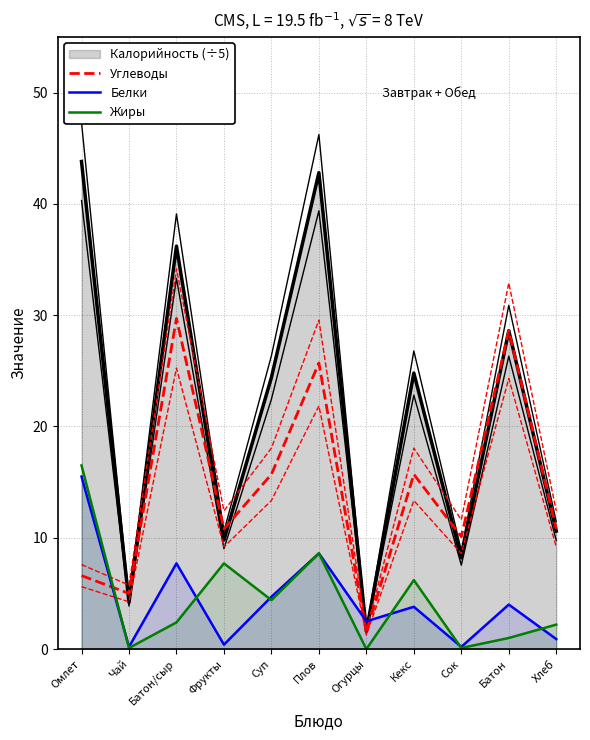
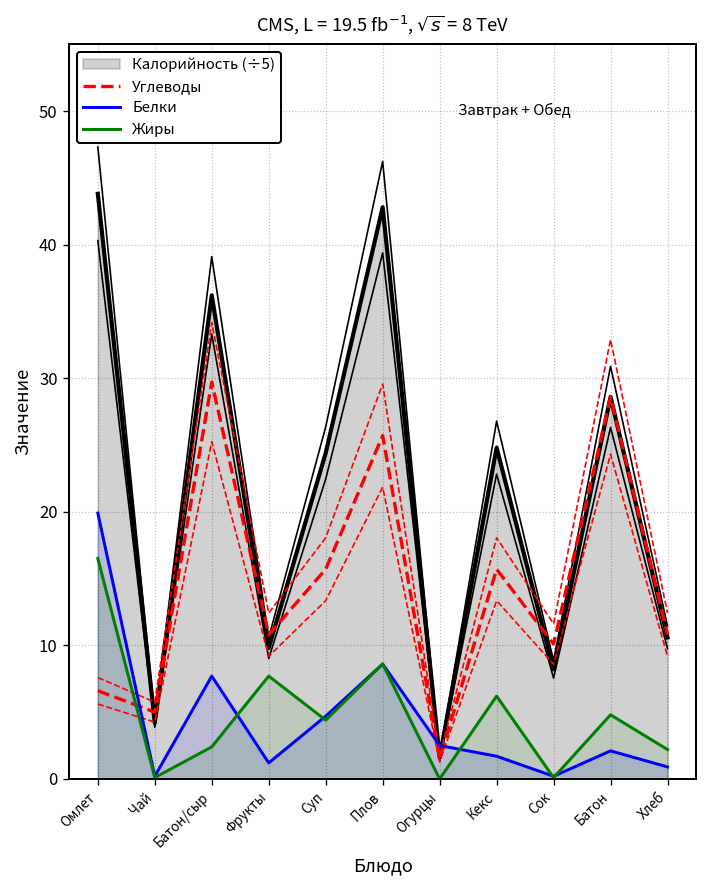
Белки, Омлет: 15.5 -> 19.9
Белки, Фрукты: 0.4 -> 1.2
Белки, Кекс: 3.8 -> 1.7
Белки, Батон: 4.0 -> 2.1
Жиры, Батон: 1.0 -> 4.8
